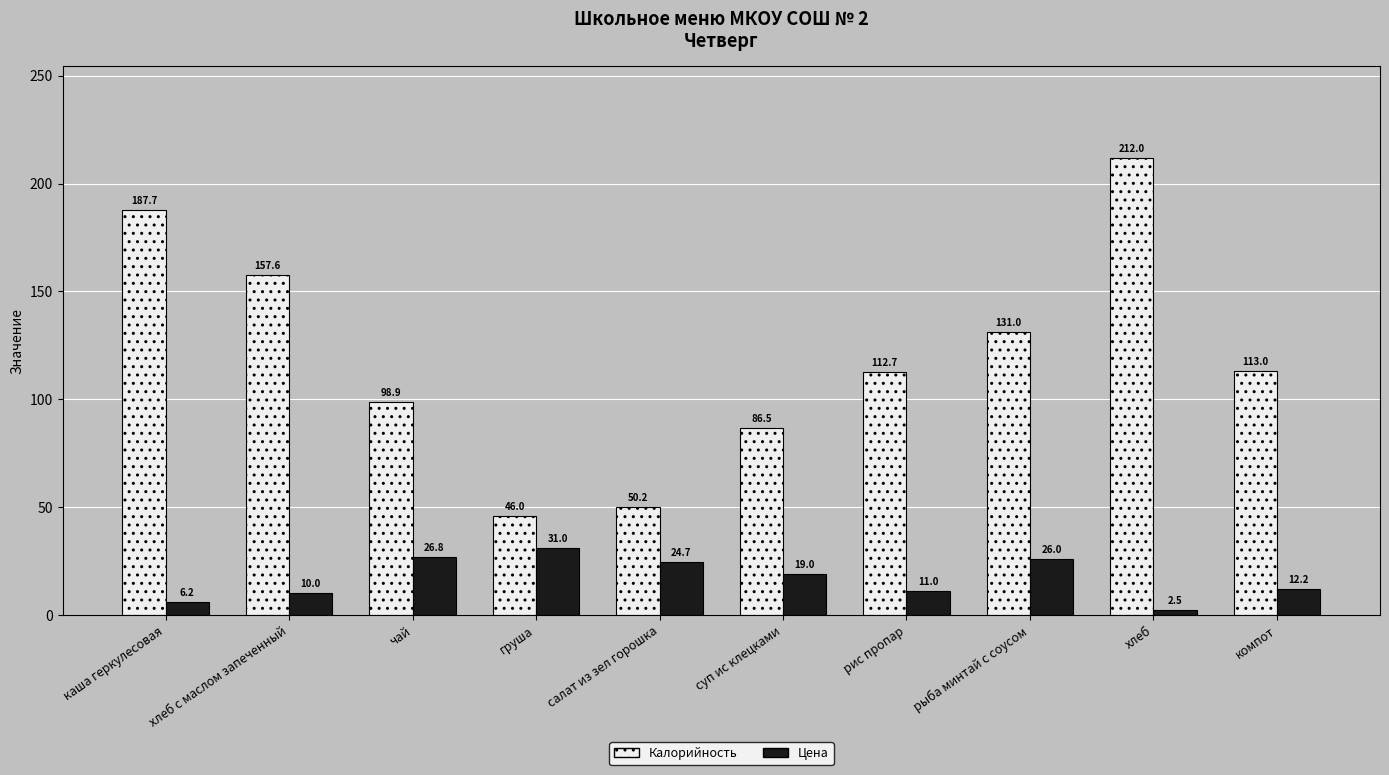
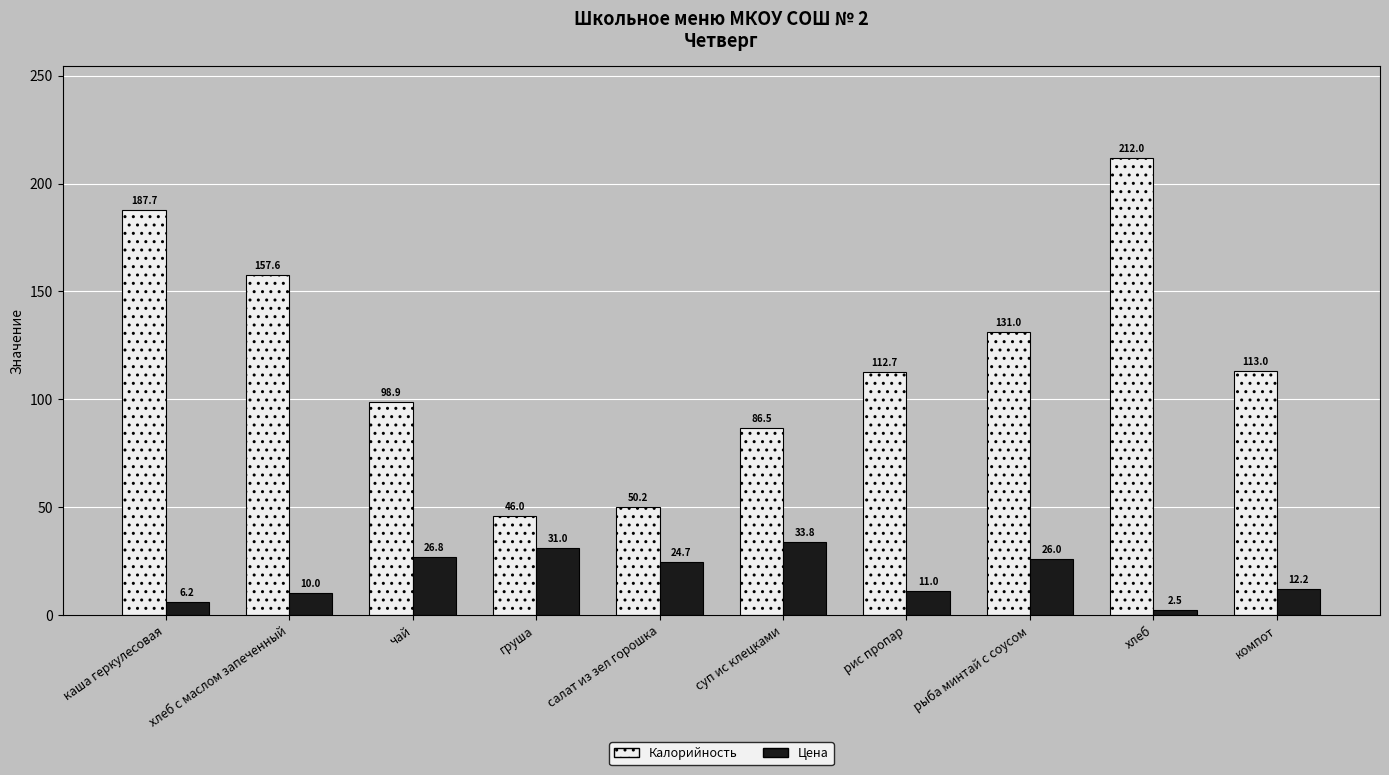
Цена, суп ис клецками: 19.0 -> 33.8
